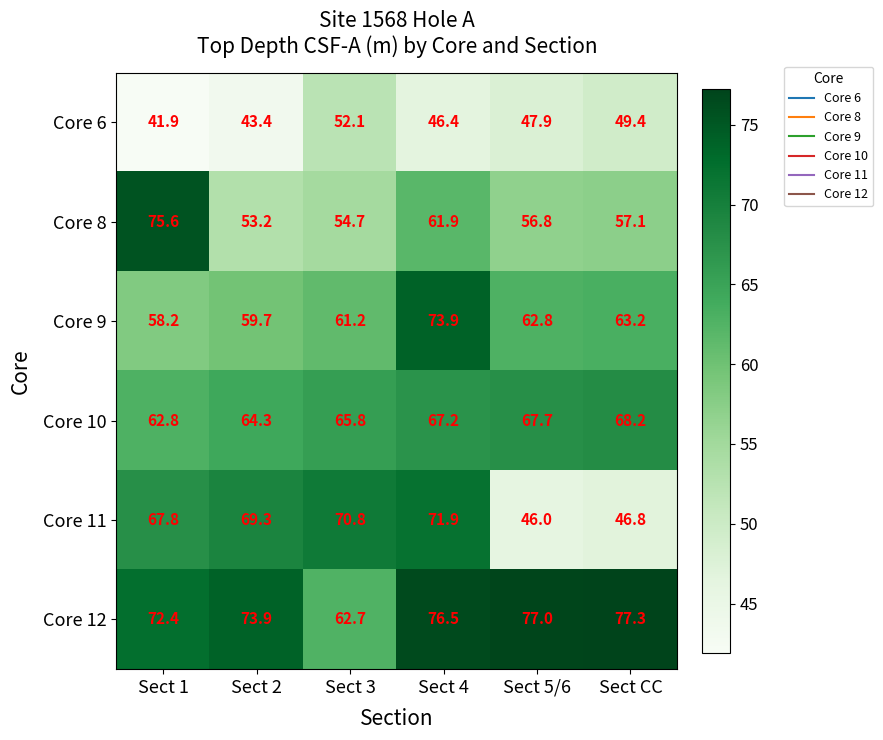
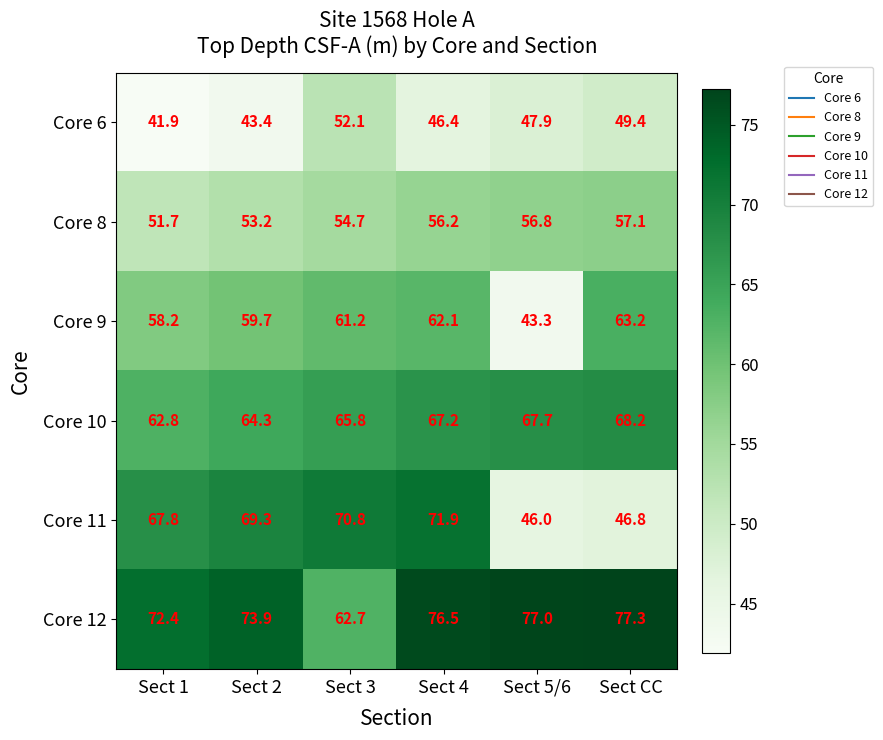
Core 8, Sect 1: 75.6 -> 51.7
Core 8, Sect 4: 61.9 -> 56.2
Core 9, Sect 4: 73.9 -> 62.1
Core 9, Sect 5/6: 62.8 -> 43.3
